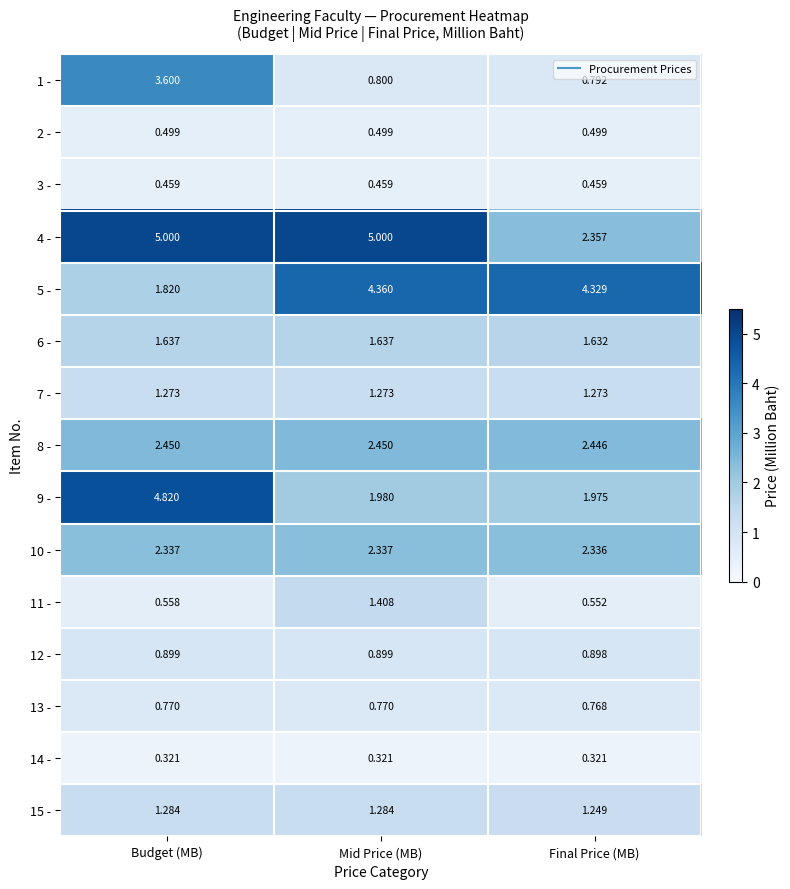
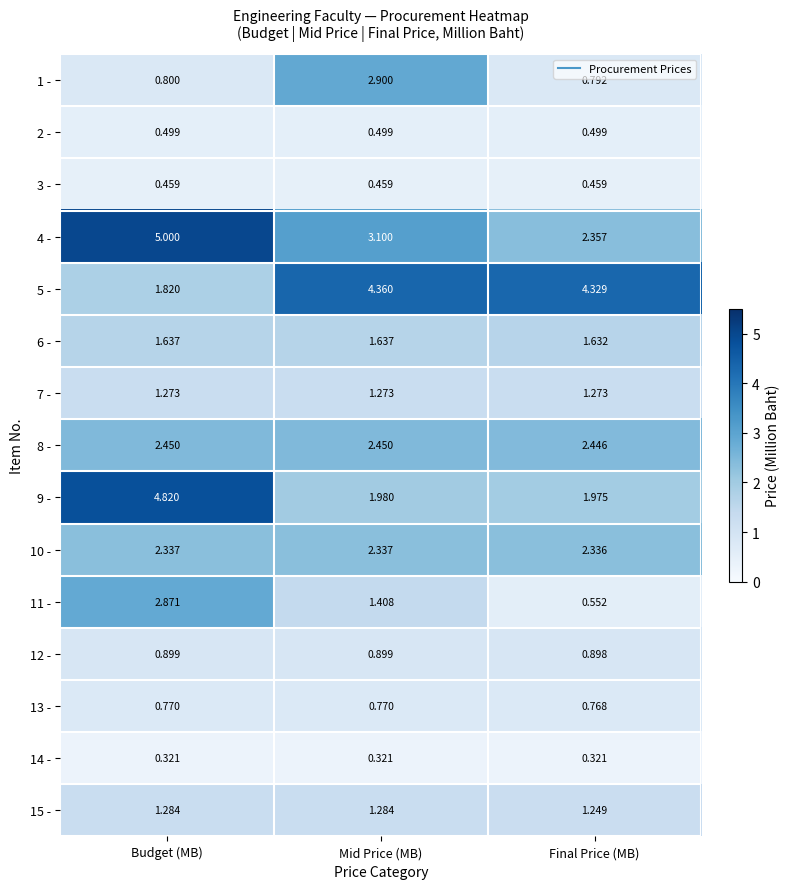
1 -, Budget (MB): 3.600 -> 0.800
1 -, Mid Price (MB): 0.800 -> 2.900
4 -, Mid Price (MB): 5.000 -> 3.100
11 -, Budget (MB): 0.558 -> 2.871
